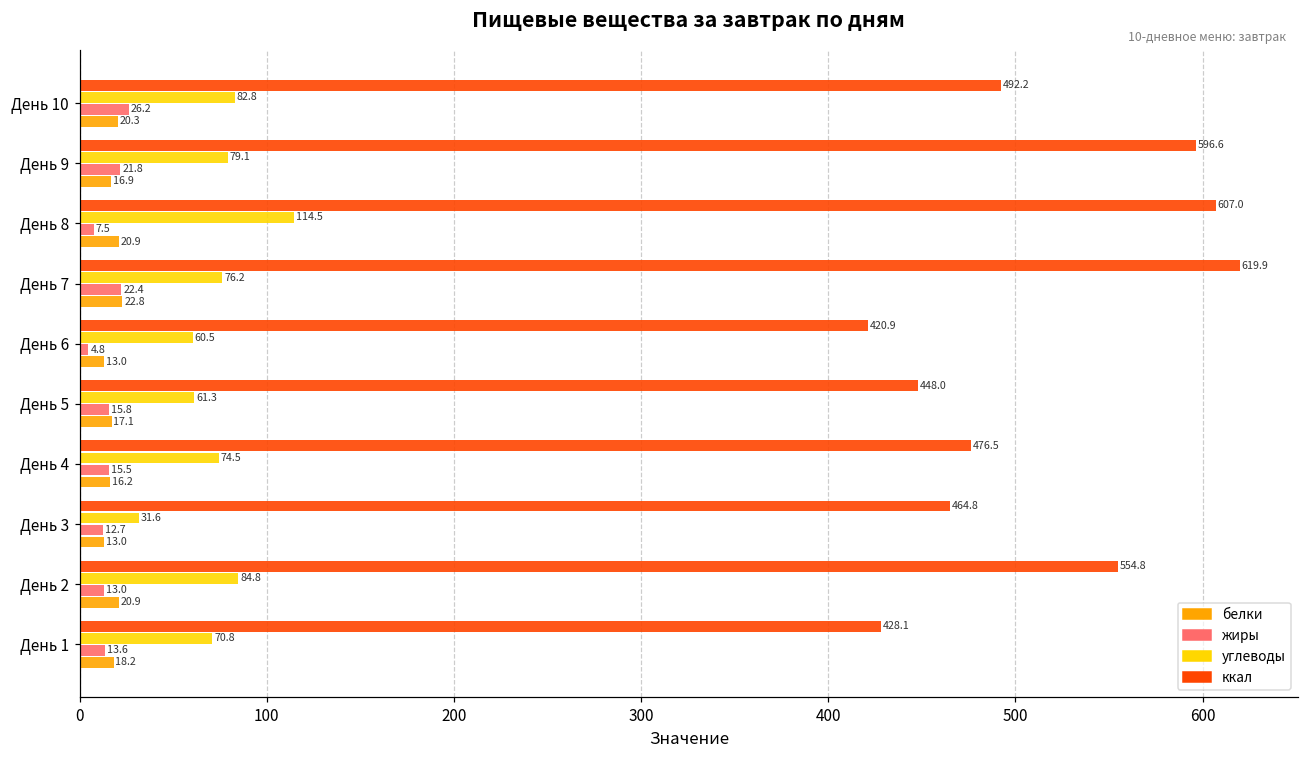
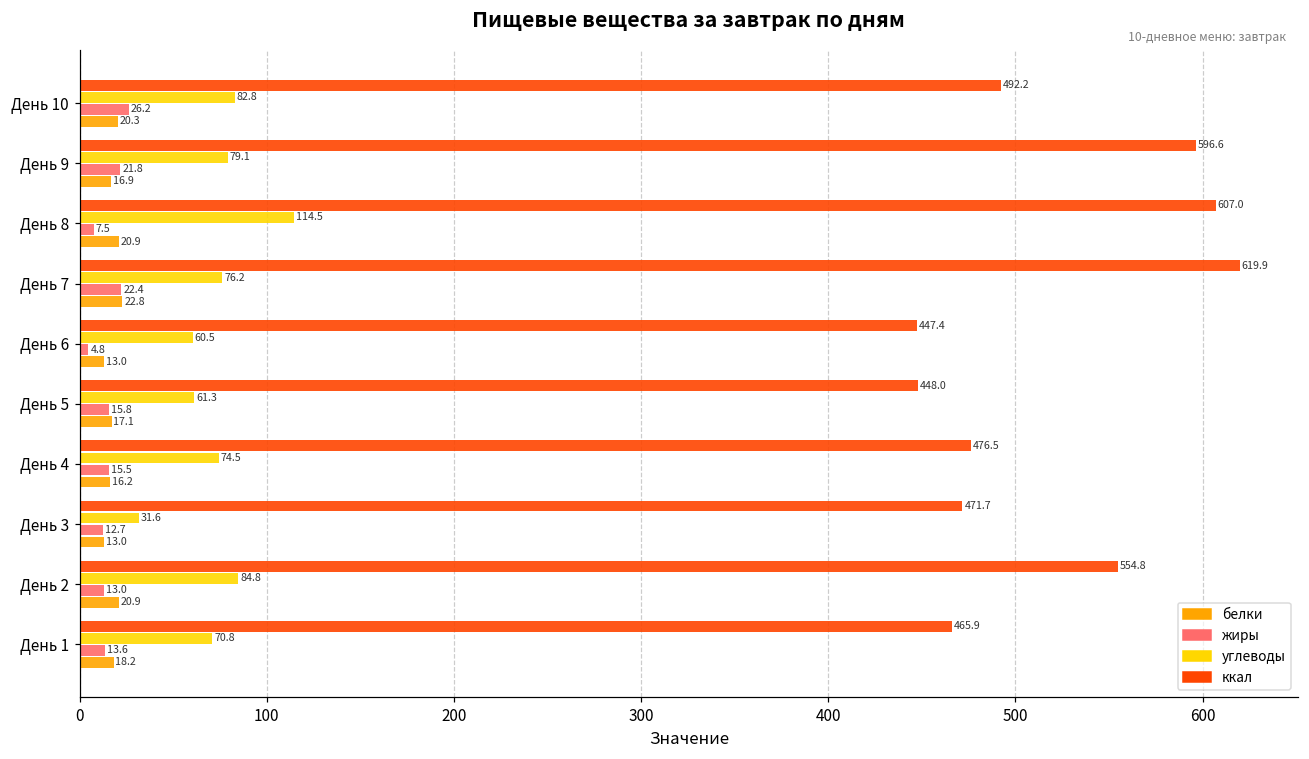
ккал, День 6: 420.9 -> 447.4
ккал, День 3: 464.8 -> 471.7
ккал, День 1: 428.1 -> 465.9
